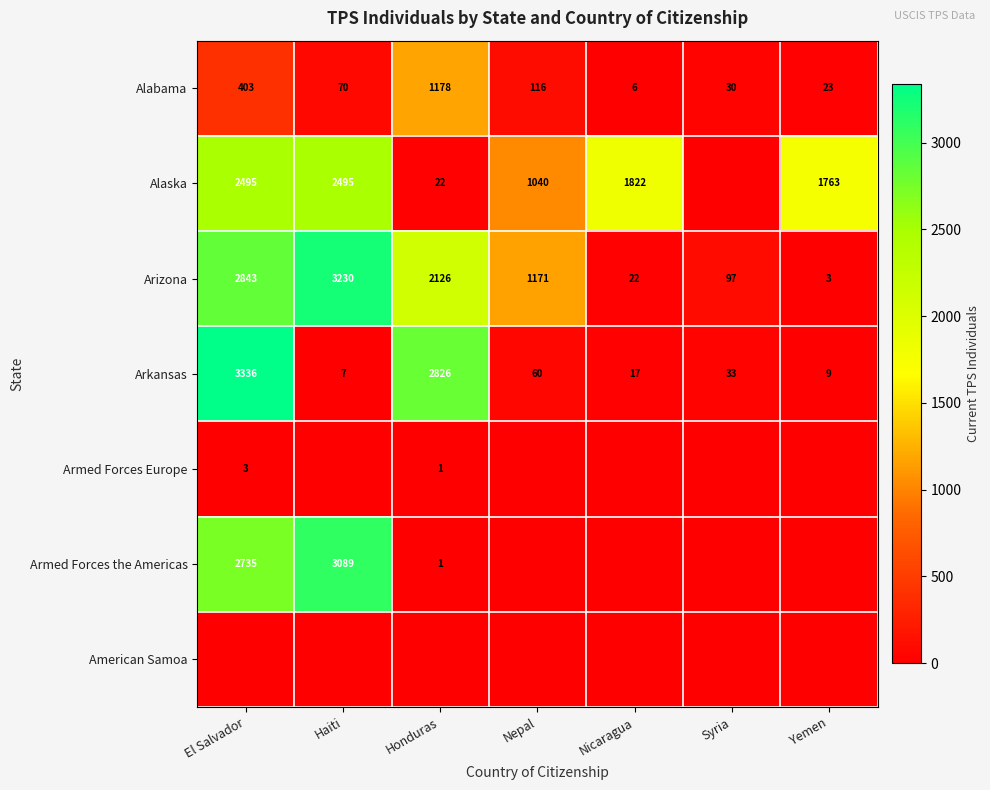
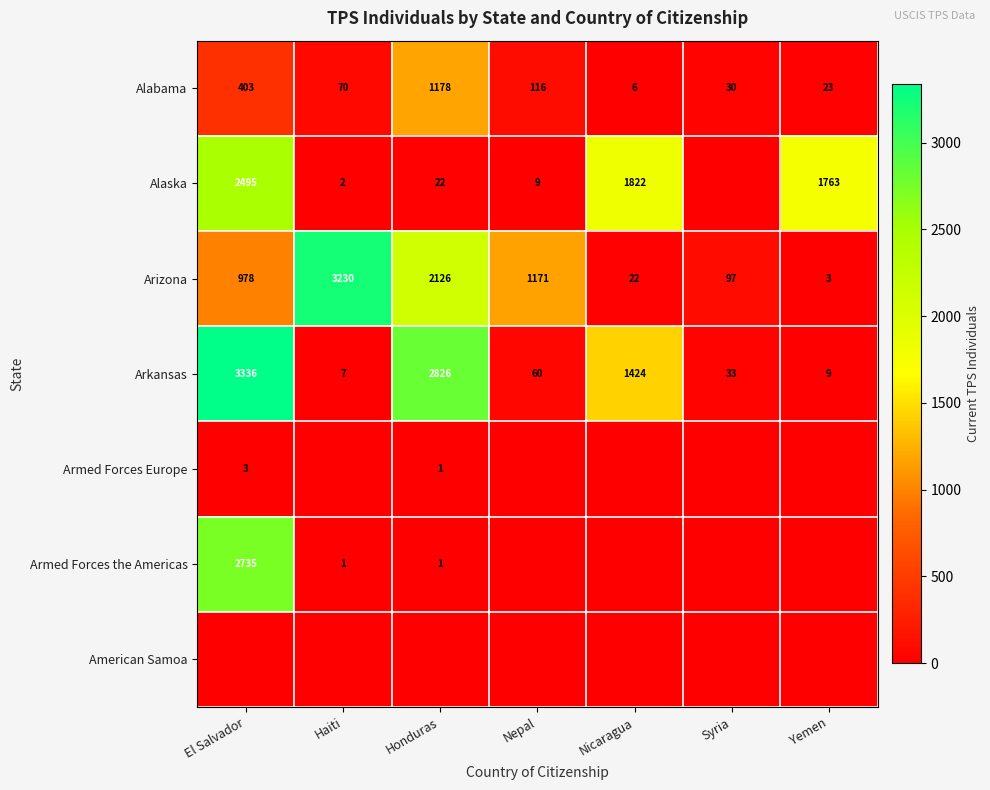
Alaska, Haiti: 2495 -> 2
Alaska, Nepal: 1040 -> 9
Arizona, El Salvador: 2843 -> 978
Arkansas, Nicaragua: 17 -> 1424
Armed Forces the Americas, Haiti: 3089 -> 1
